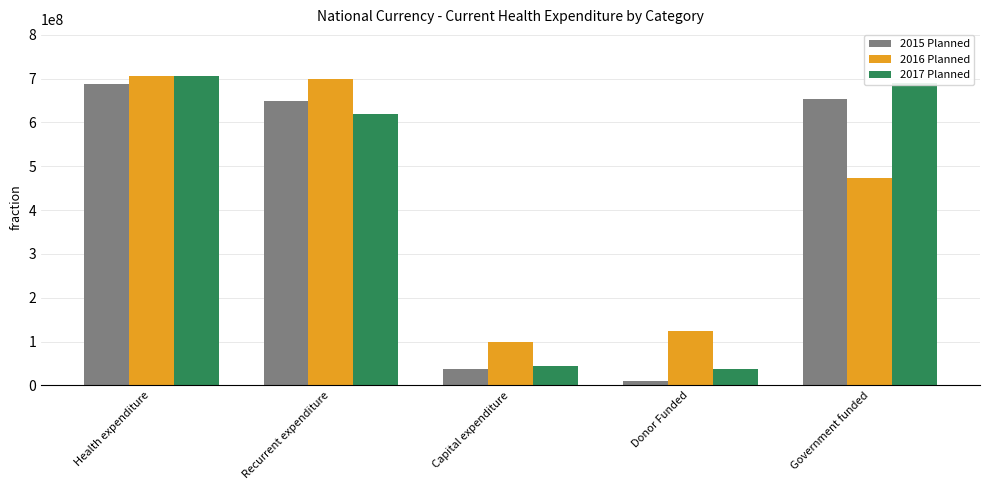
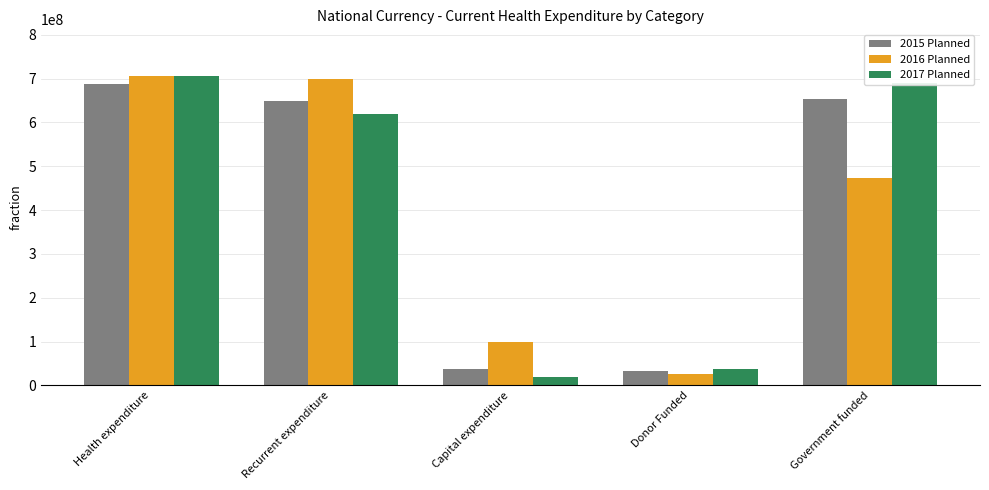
2017 Planned, Capital expenditure: 40000000 -> 20000000
2015 Planned, Donor Funded: 10000000 -> 30000000
2016 Planned, Donor Funded: 120000000 -> 30000000
